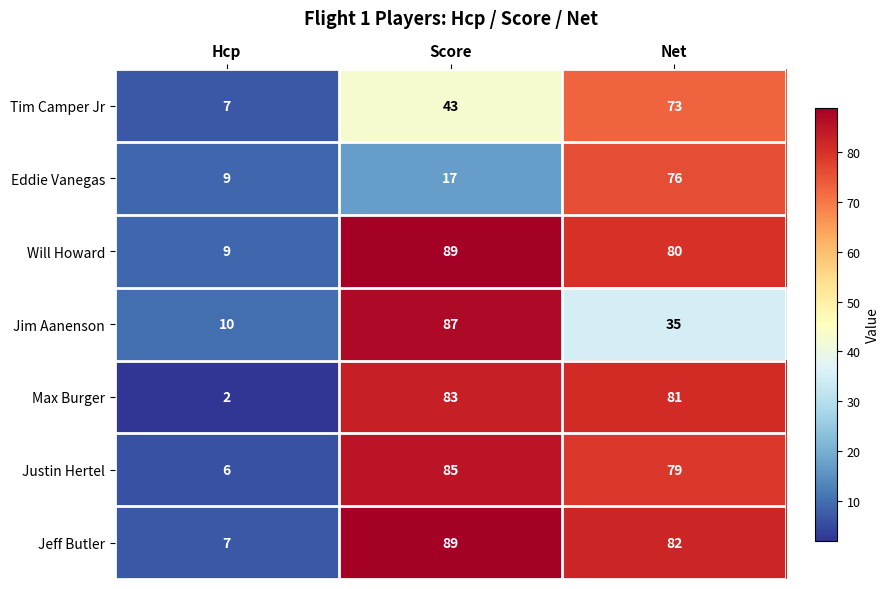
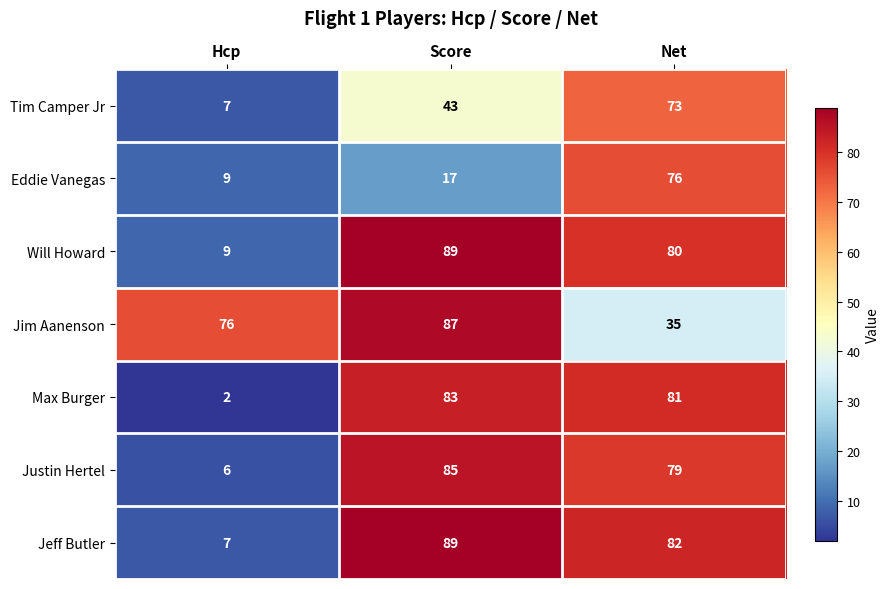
Jim Aanenson, Hcp: 10 -> 76
